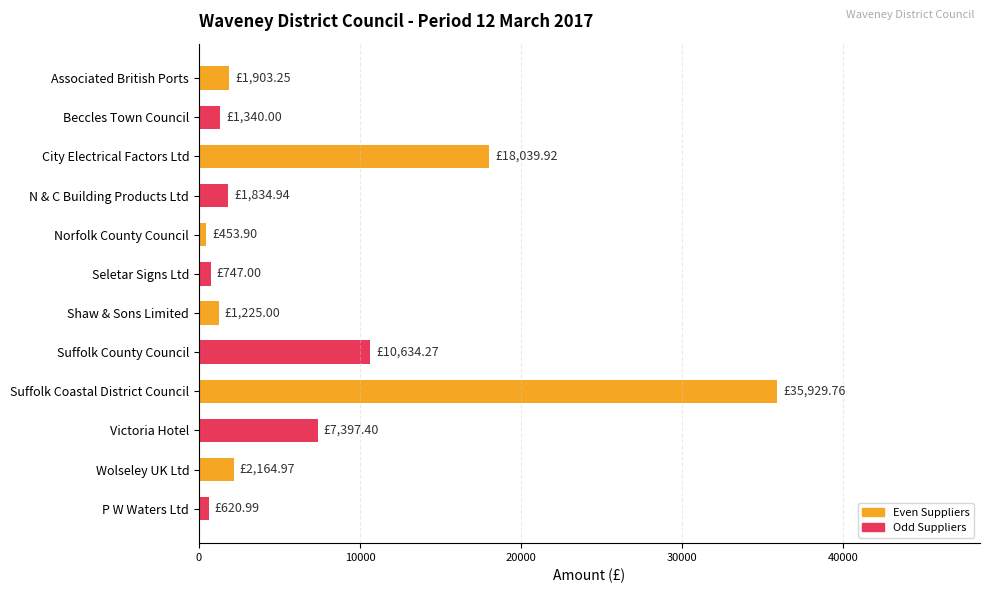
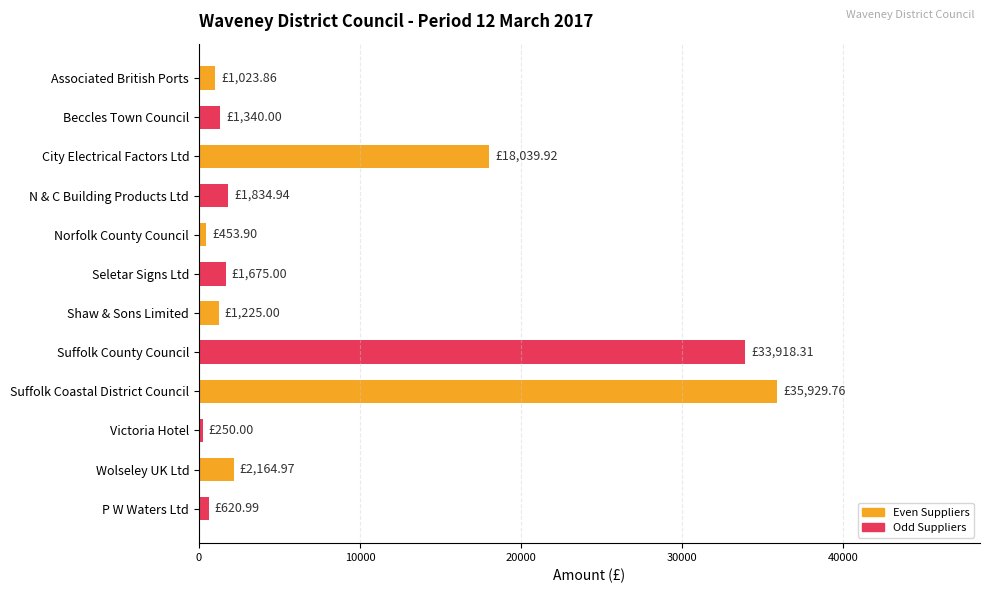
Associated British Ports: £1,903.25 -> £1,023.86
Seletar Signs Ltd: £747.00 -> £1,675.00
Suffolk County Council: £10,634.27 -> £33,918.31
Victoria Hotel: £7,397.40 -> £250.00
